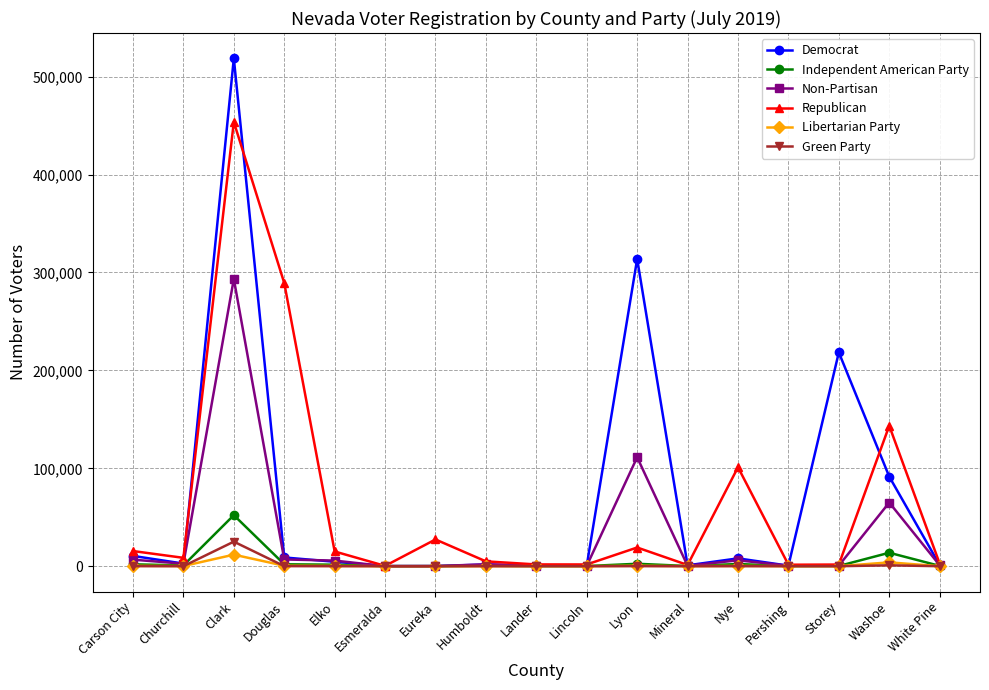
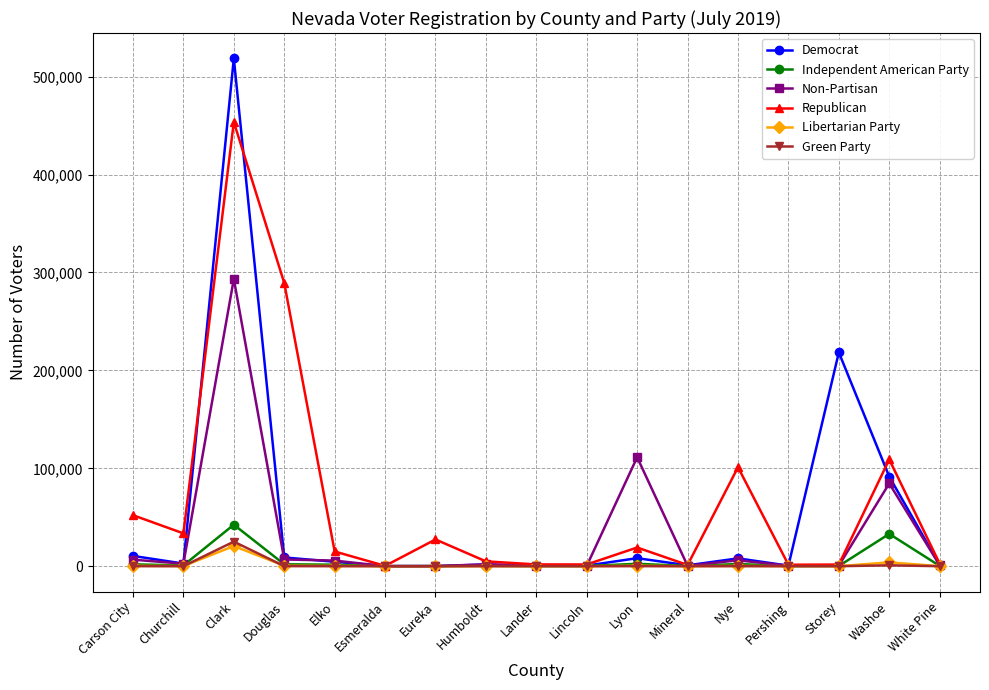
Republican, Carson City: 20,000 -> 50,000
Republican, Churchill: 10,000 -> 30,000
Independent American Party, Clark: 50,000 -> 40,000
Libertarian Party, Clark: 10,000 -> 20,000
Democrat, Lyon: 310,000 -> 10,000
Independent American Party, Washoe: 10,000 -> 30,000
Non-Partisan, Washoe: 70,000 -> 80,000
Republican, Washoe: 140,000 -> 110,000
